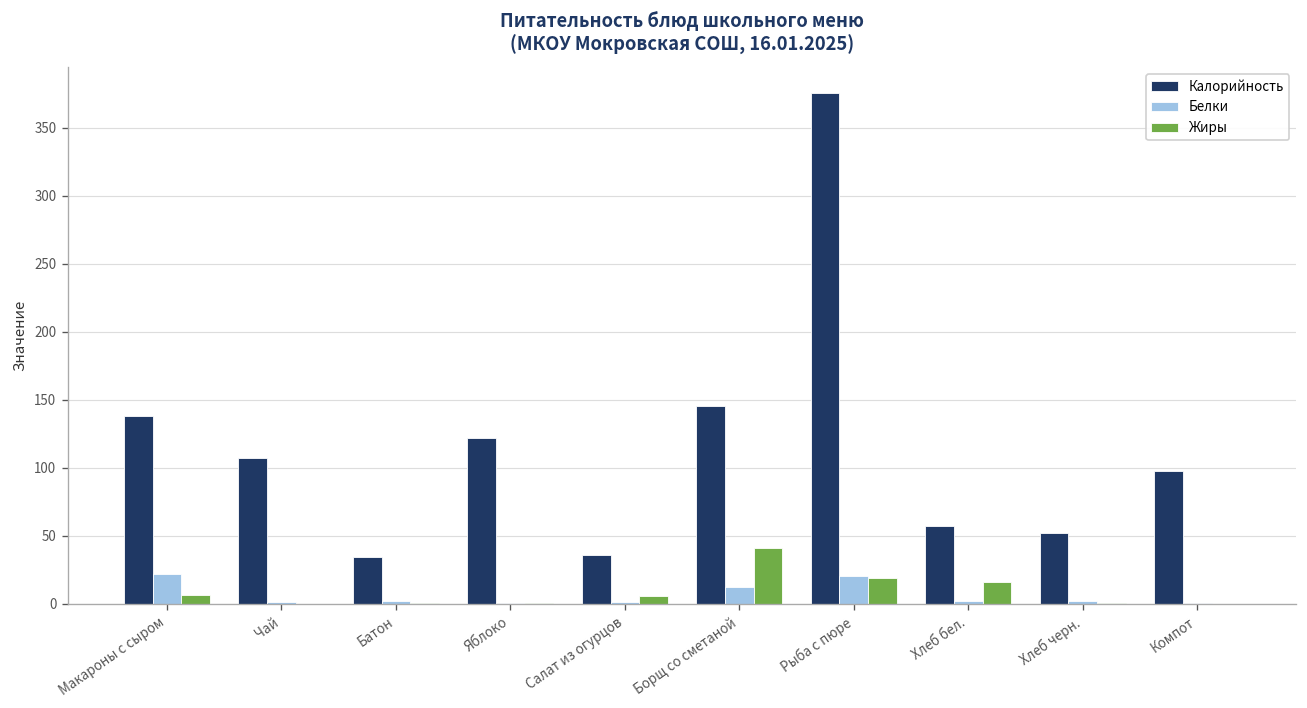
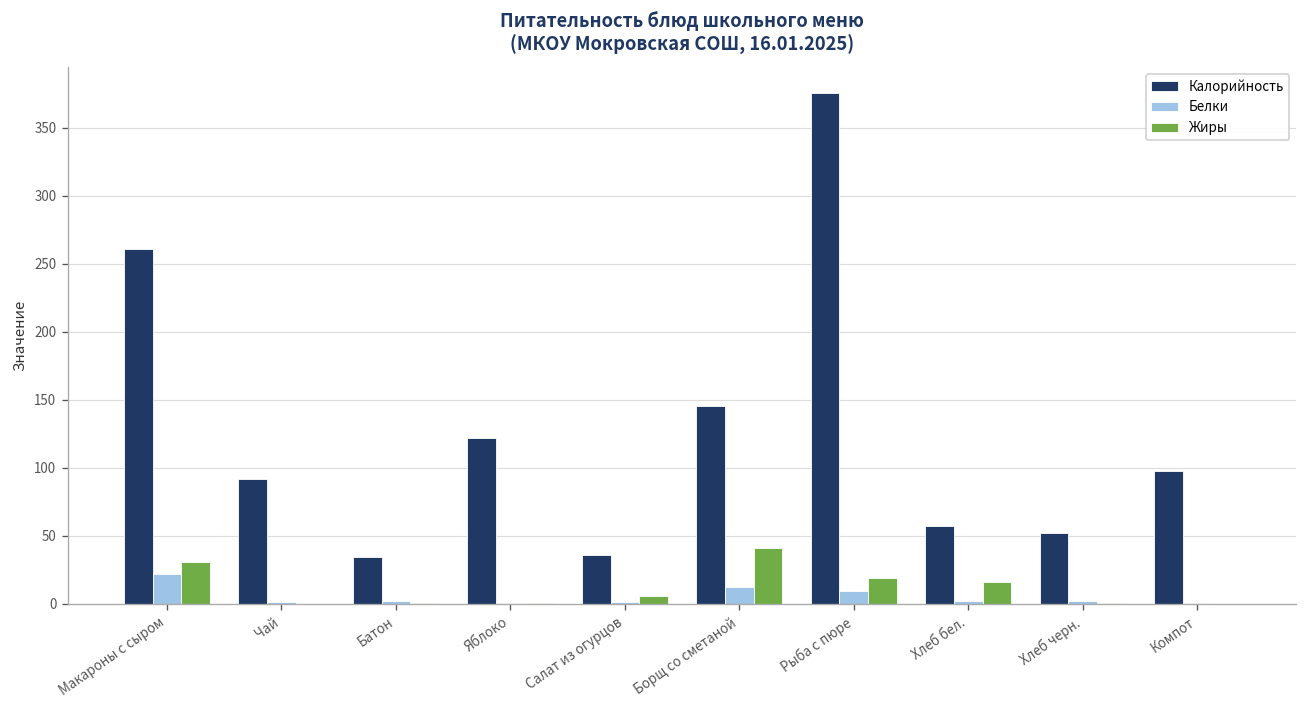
Калорийность, Макароны с сыром: 138 -> 261
Жиры, Макароны с сыром: 6 -> 31
Калорийность, Чай: 107 -> 91
Белки, Рыба с пюре: 20 -> 9
